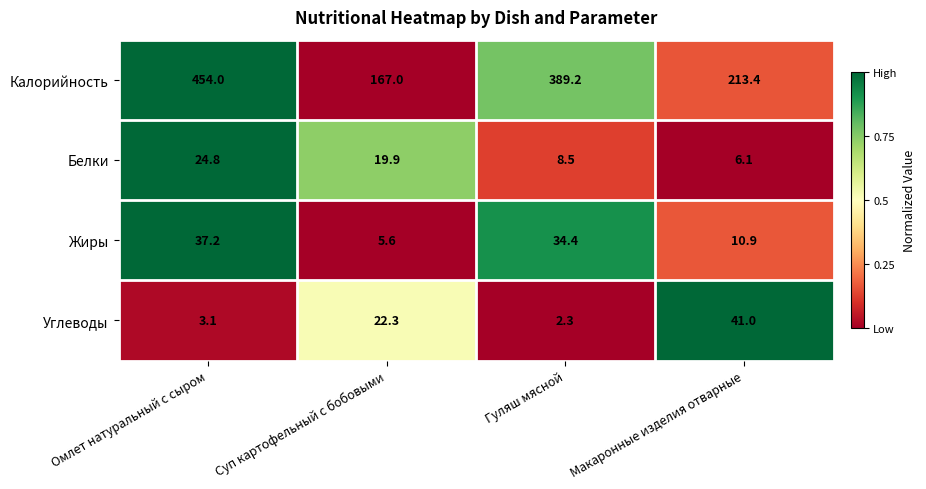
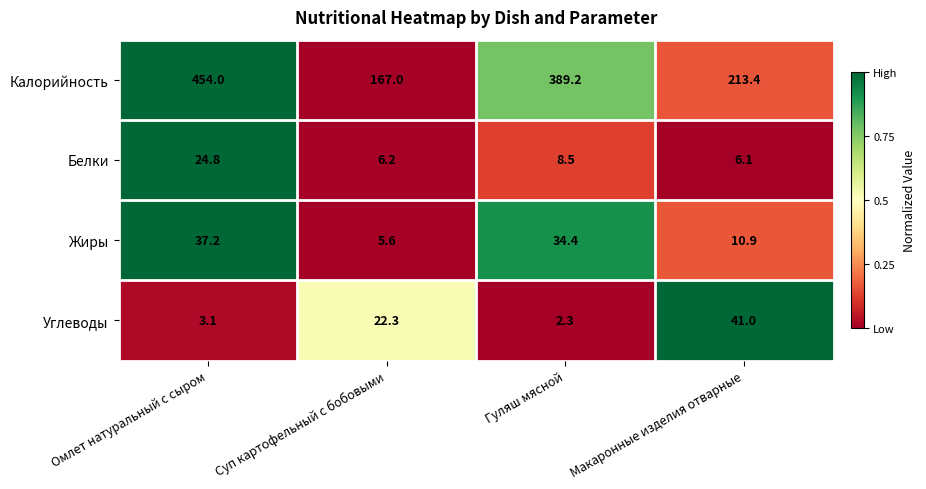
Белки, Суп картофельный с бобовыми: 19.9 -> 6.2
